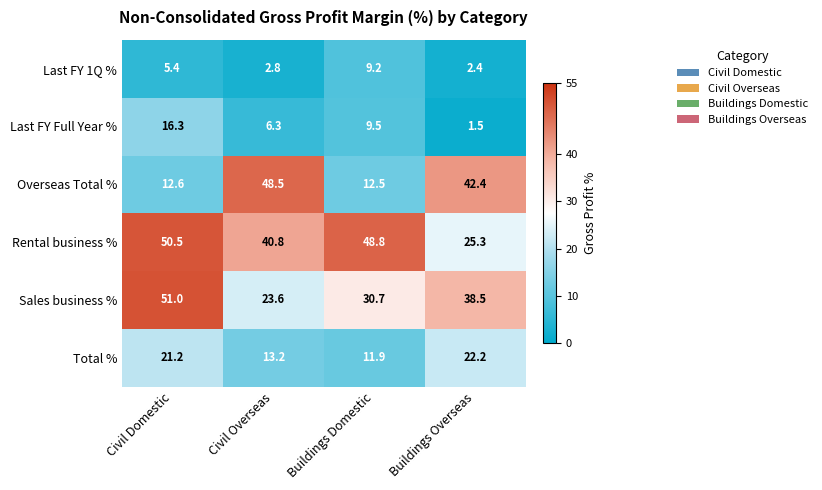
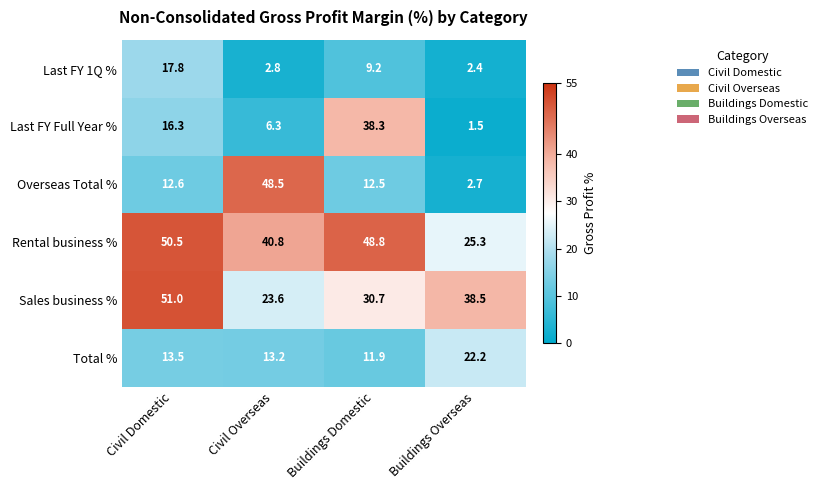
Last FY 1Q %, Civil Domestic: 5.4 -> 17.8
Last FY Full Year %, Buildings Domestic: 9.5 -> 38.3
Overseas Total %, Buildings Overseas: 42.4 -> 2.7
Total %, Civil Domestic: 21.2 -> 13.5
